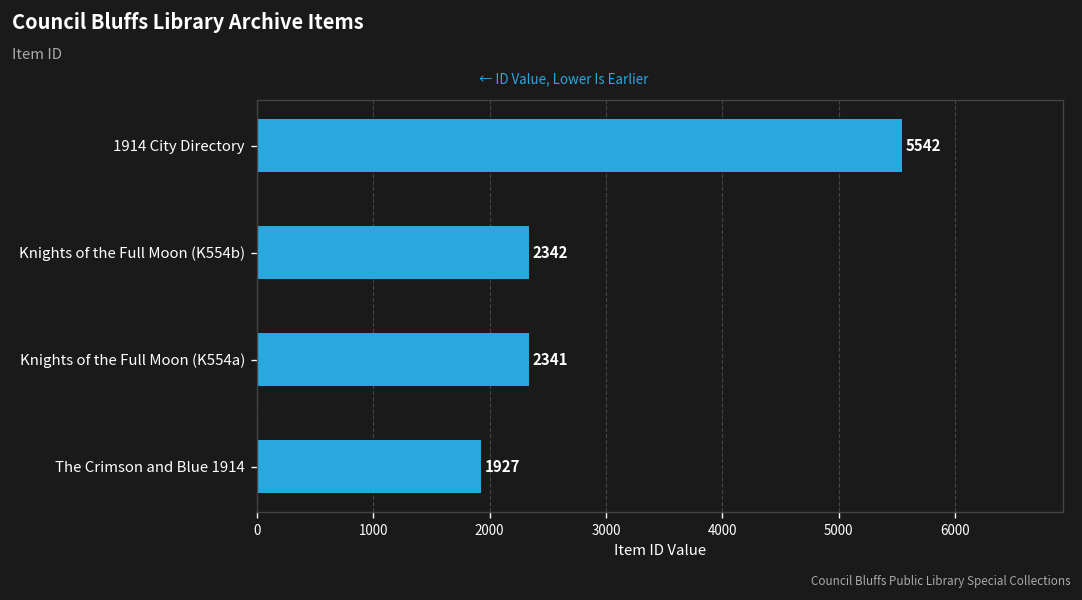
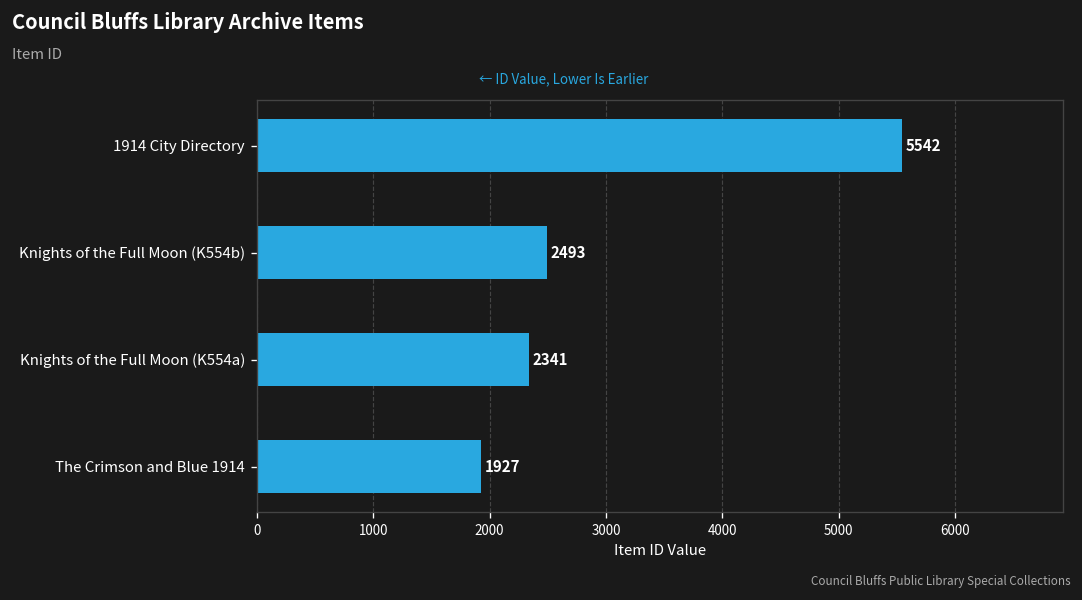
Knights of the Full Moon (K554b): 2342 -> 2493
